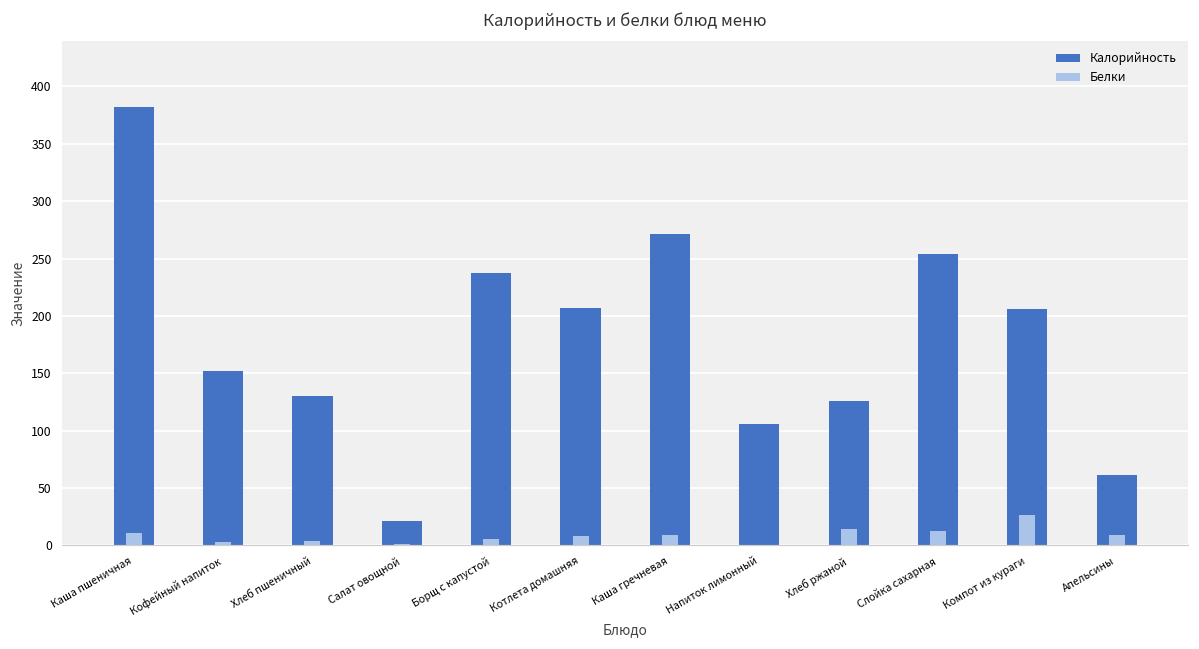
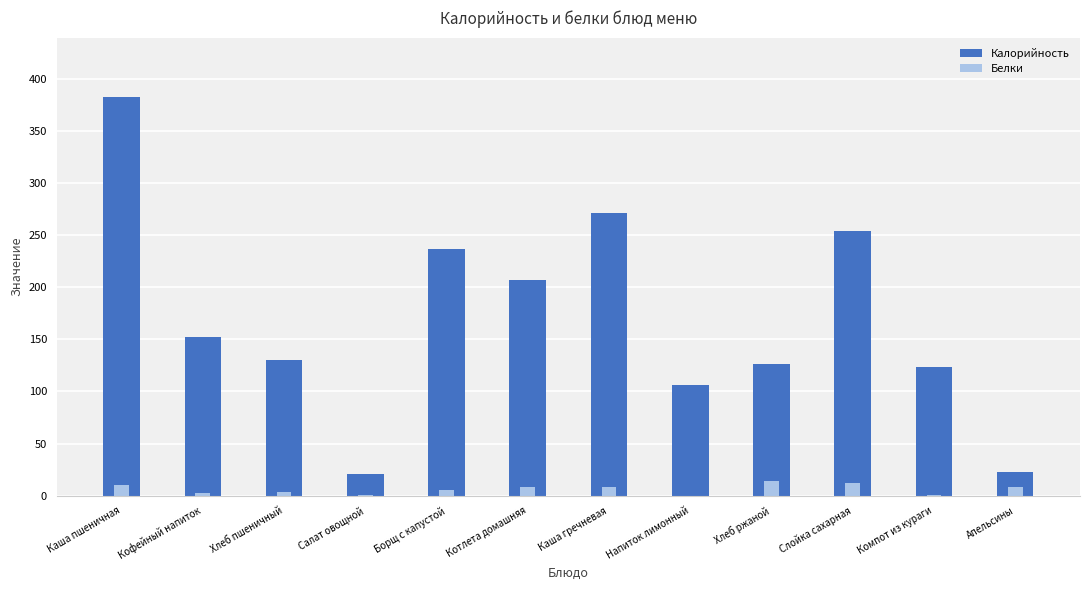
Калорийность, Компот из кураги: 206 -> 123
Белки, Компот из кураги: 26 -> 1
Калорийность, Апельсины: 61 -> 23
